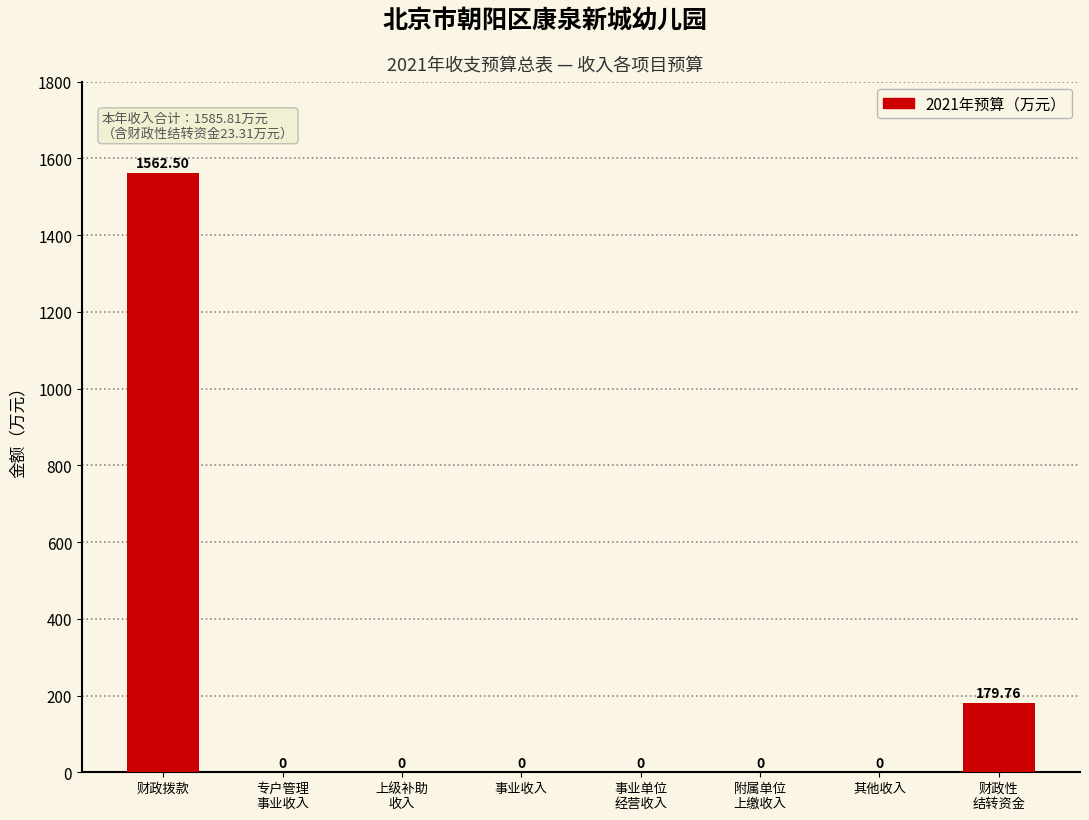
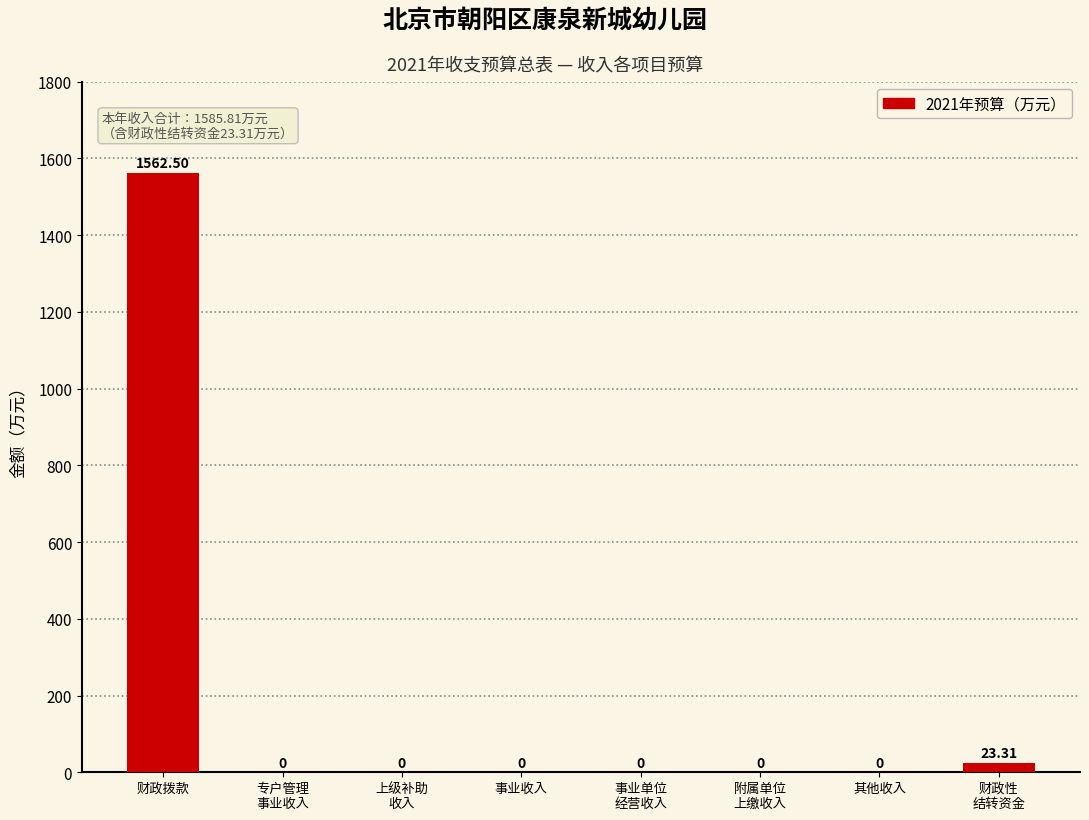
财政性 结转资金: 179.76 -> 23.31
